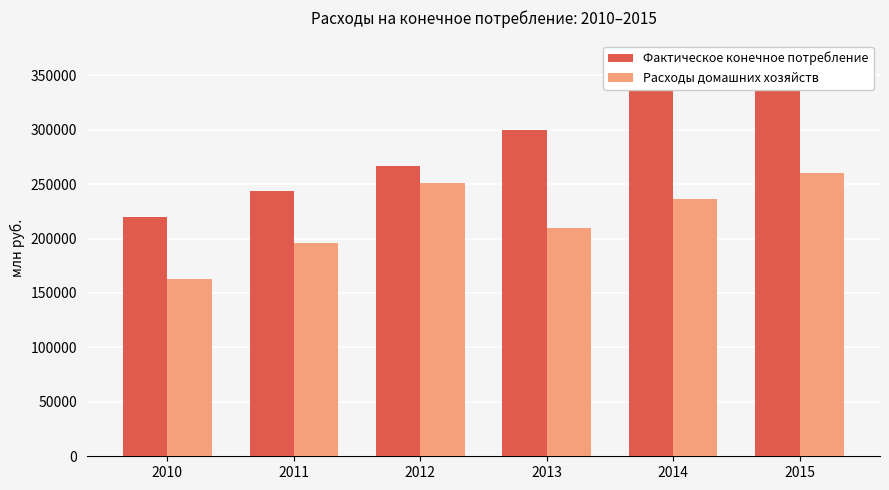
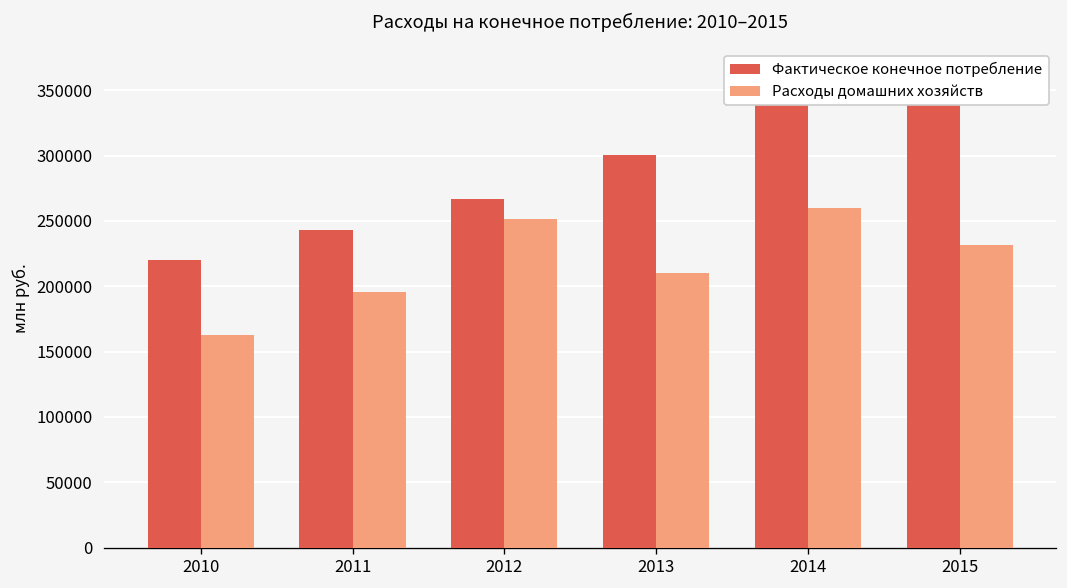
Расходы домашних хозяйств, 2014: 236000 -> 260000
Расходы домашних хозяйств, 2015: 260000 -> 232000
